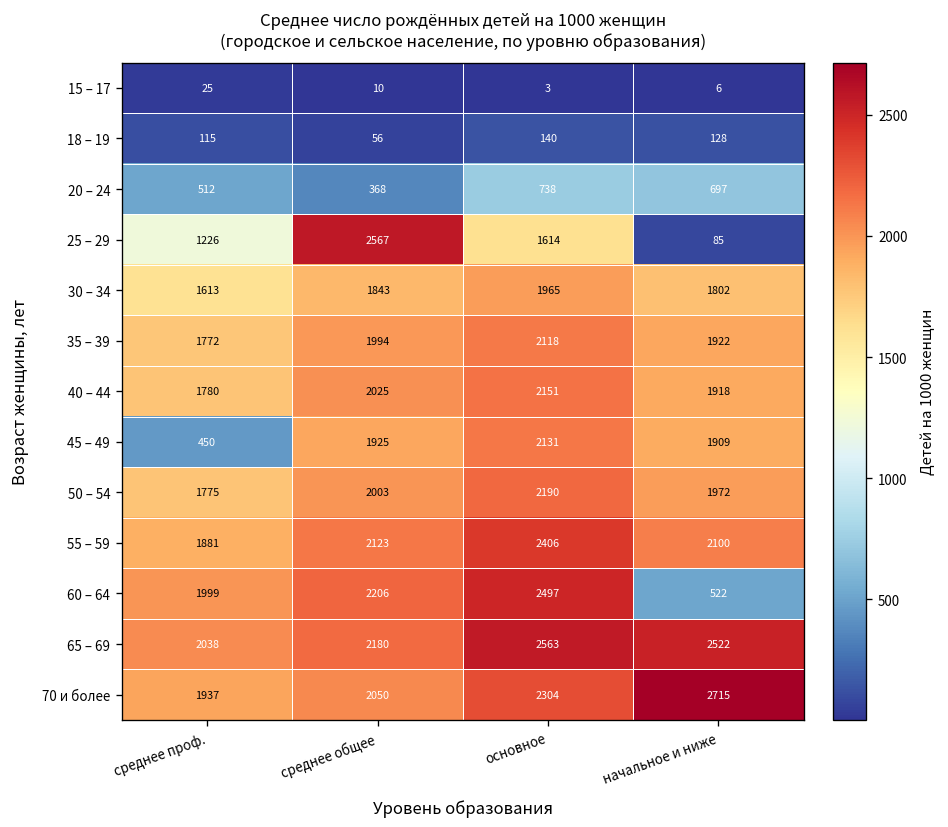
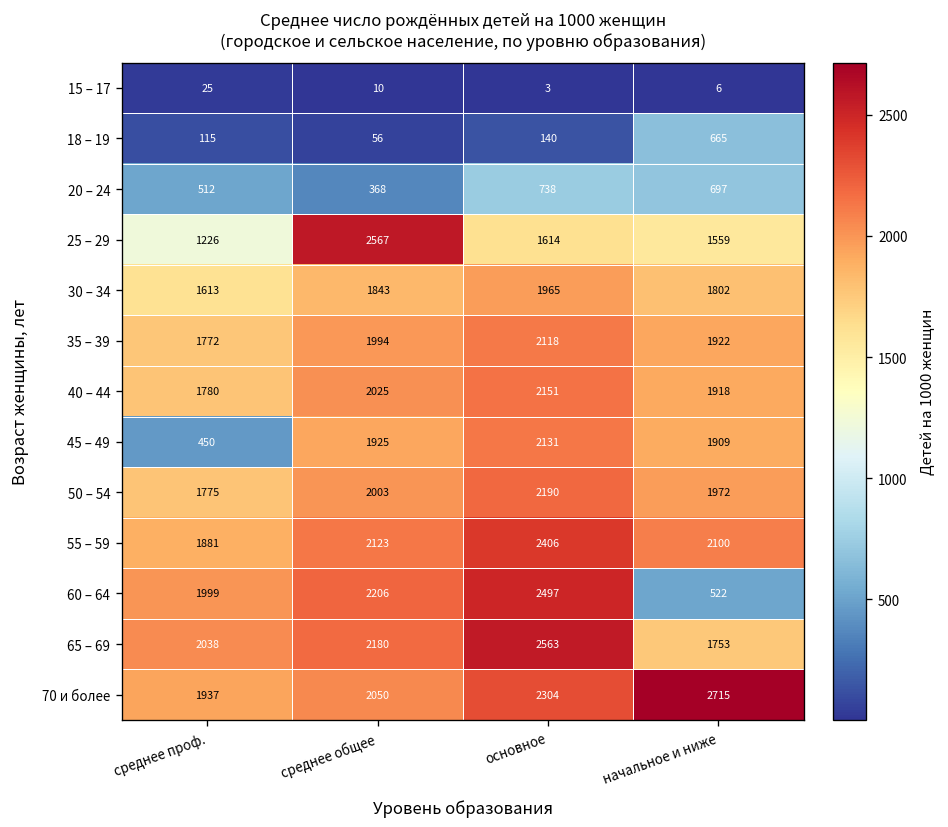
18 – 19, начальное и ниже: 128 -> 665
25 – 29, начальное и ниже: 85 -> 1559
65 – 69, начальное и ниже: 2522 -> 1753
